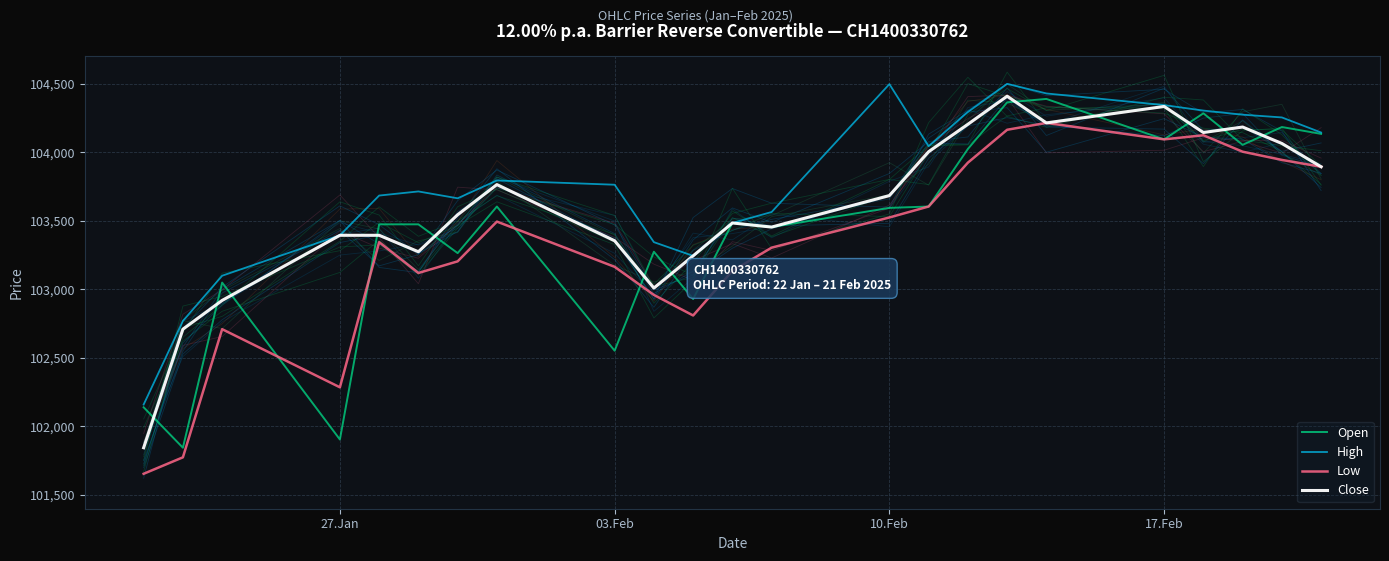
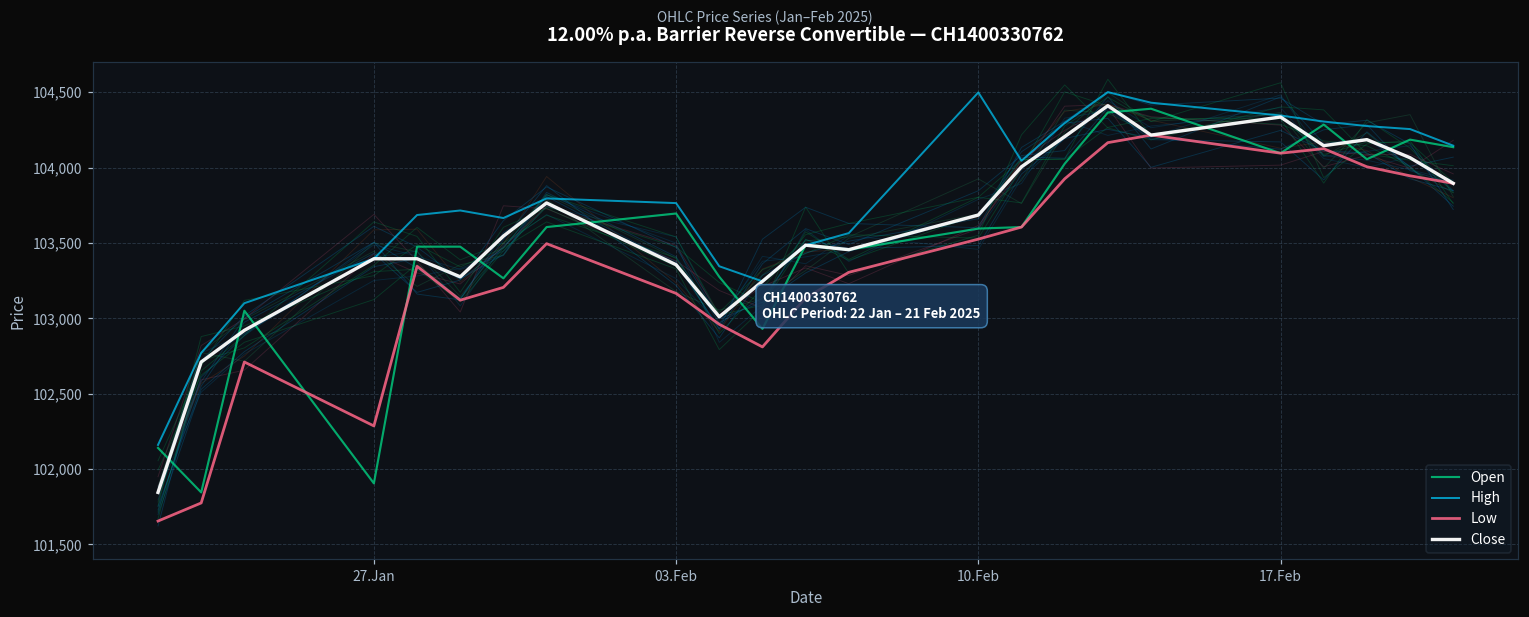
Open, 03.Feb: 102,550 -> 103,700
